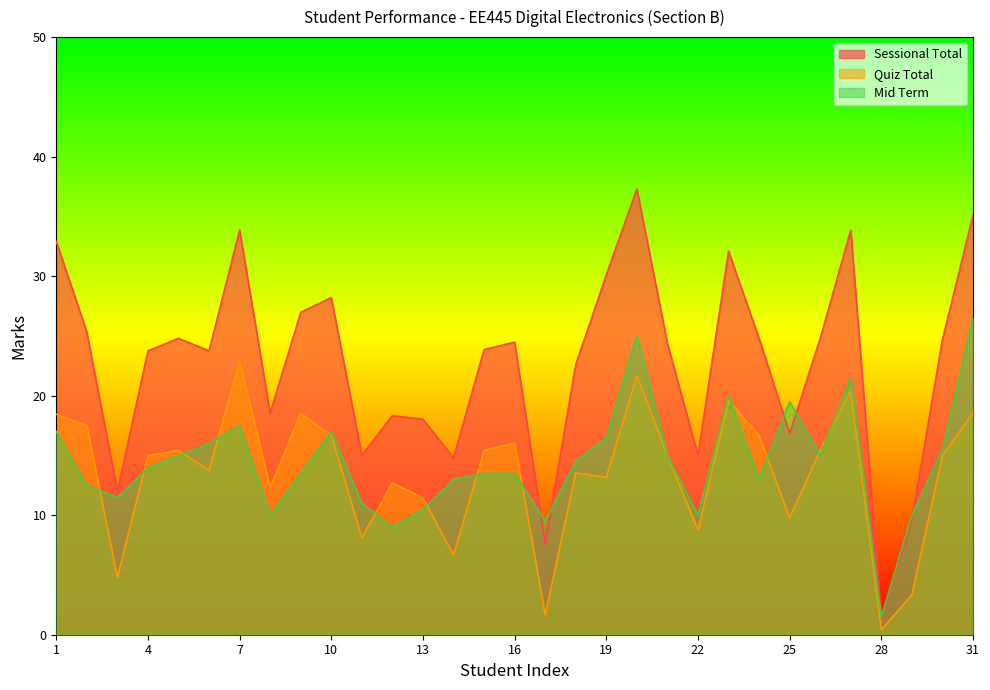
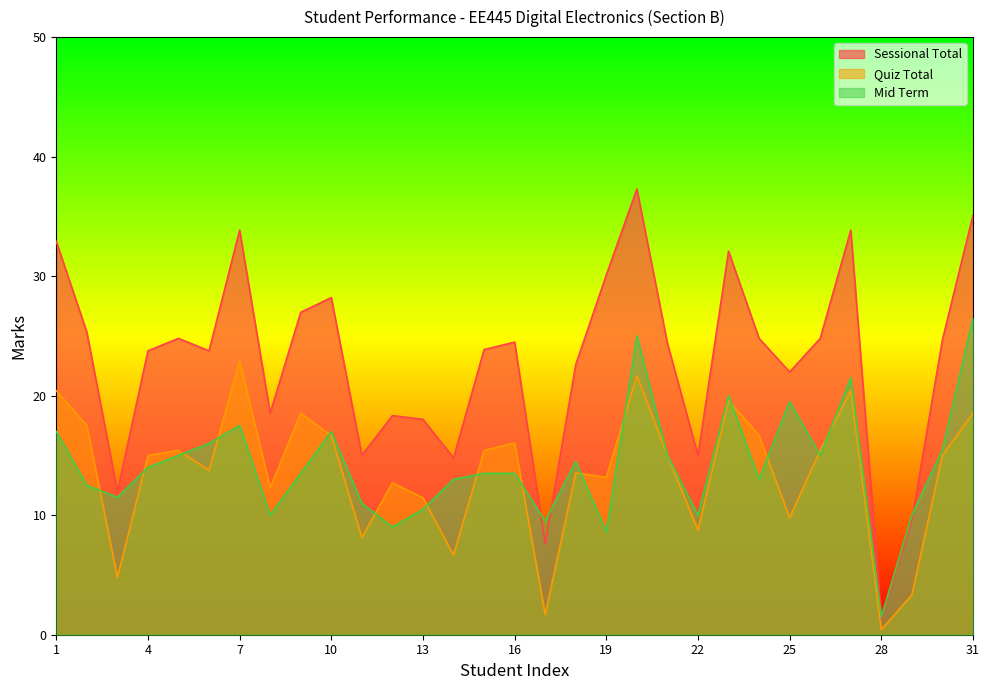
Quiz Total, 1: 18.4 -> 20.4
Mid Term, 19: 16.5 -> 8.6
Sessional Total, 25: 16.8 -> 22.0
